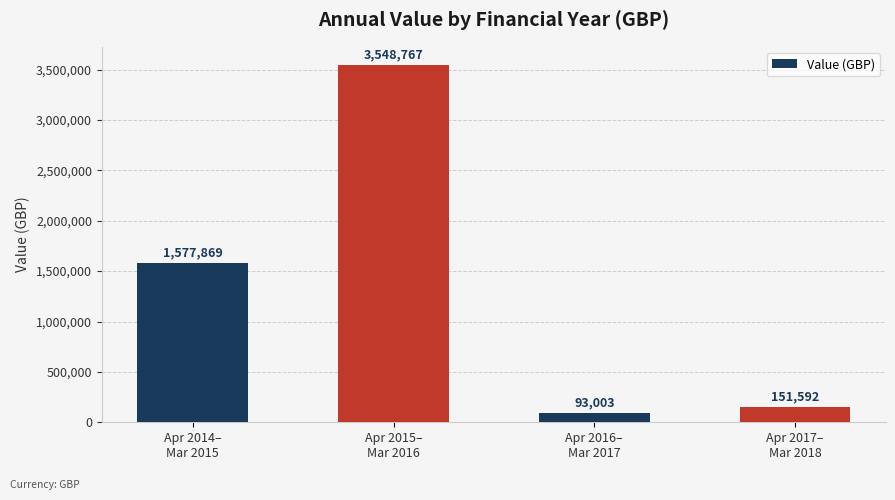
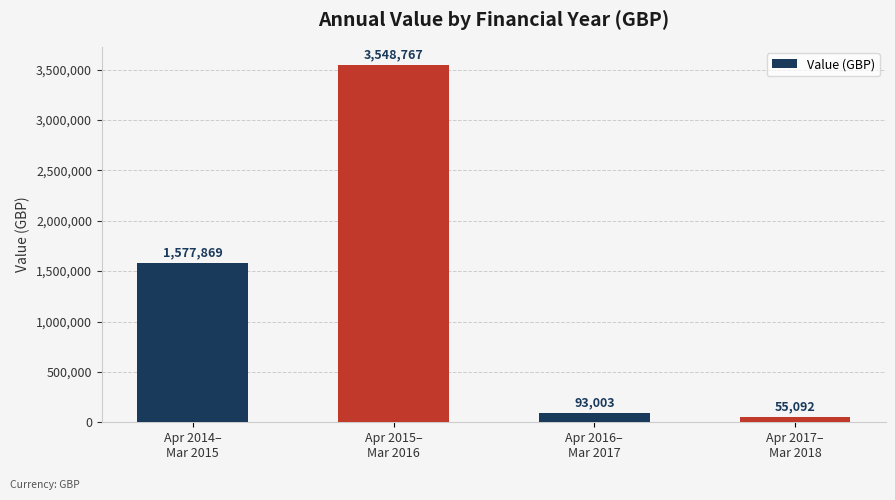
Apr 2017– Mar 2018: 151,592 -> 55,092
